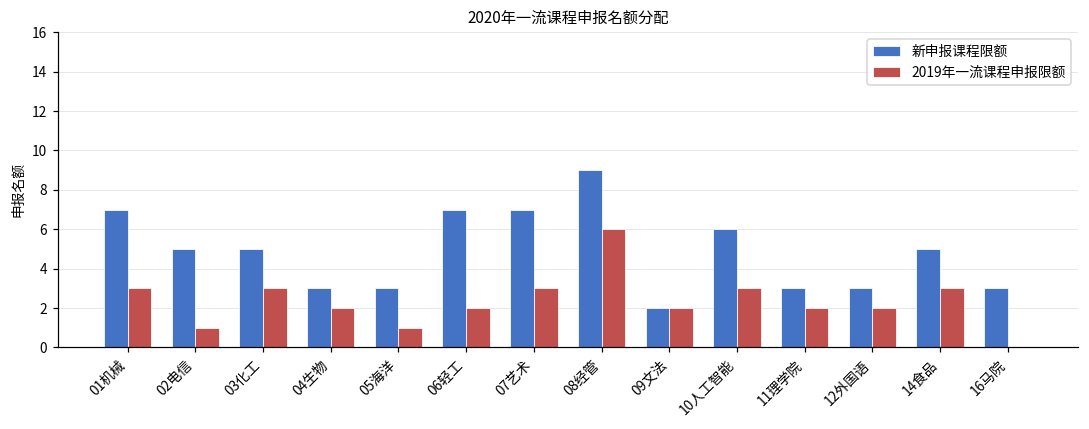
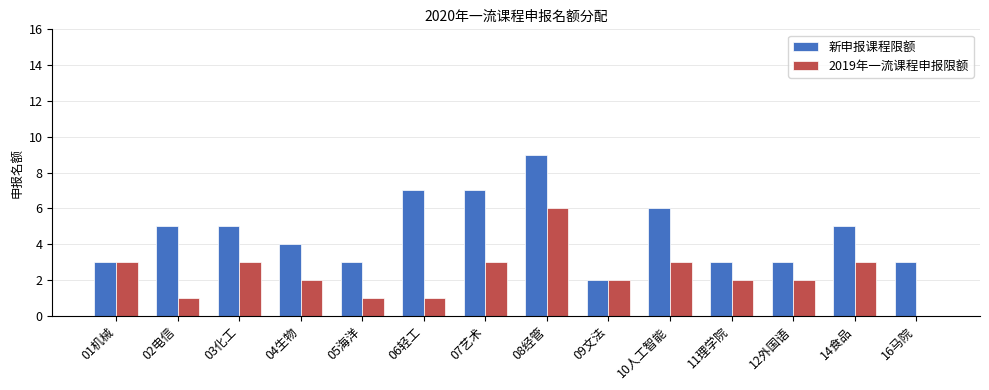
新申报课程限额, 01机械: 7 -> 3
新申报课程限额, 04生物: 3 -> 4
2019年一流课程申报限额, 06轻工: 2 -> 1
